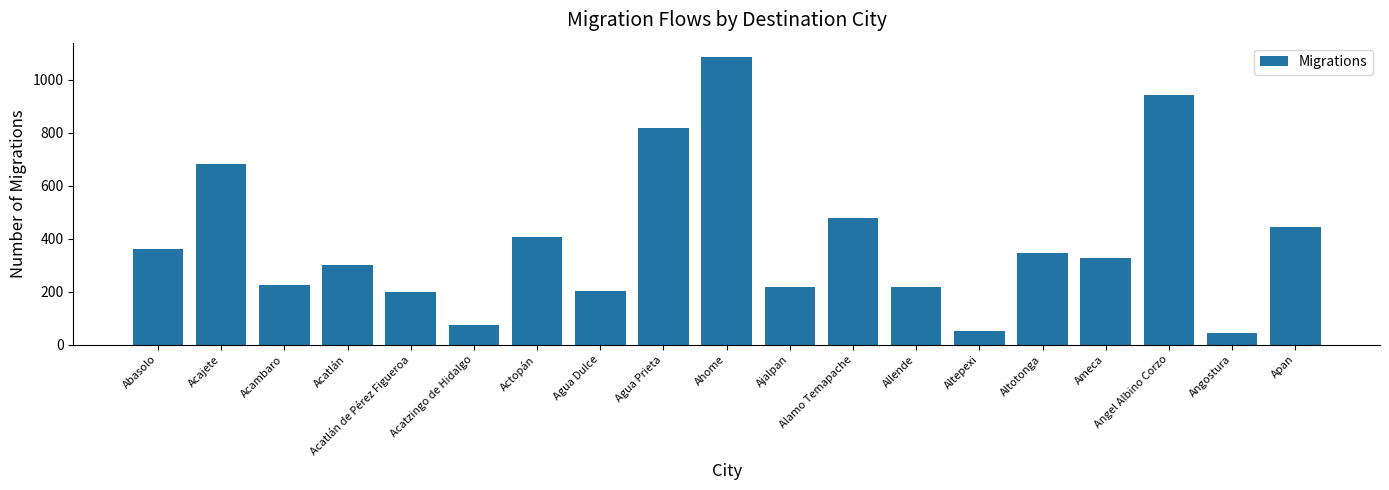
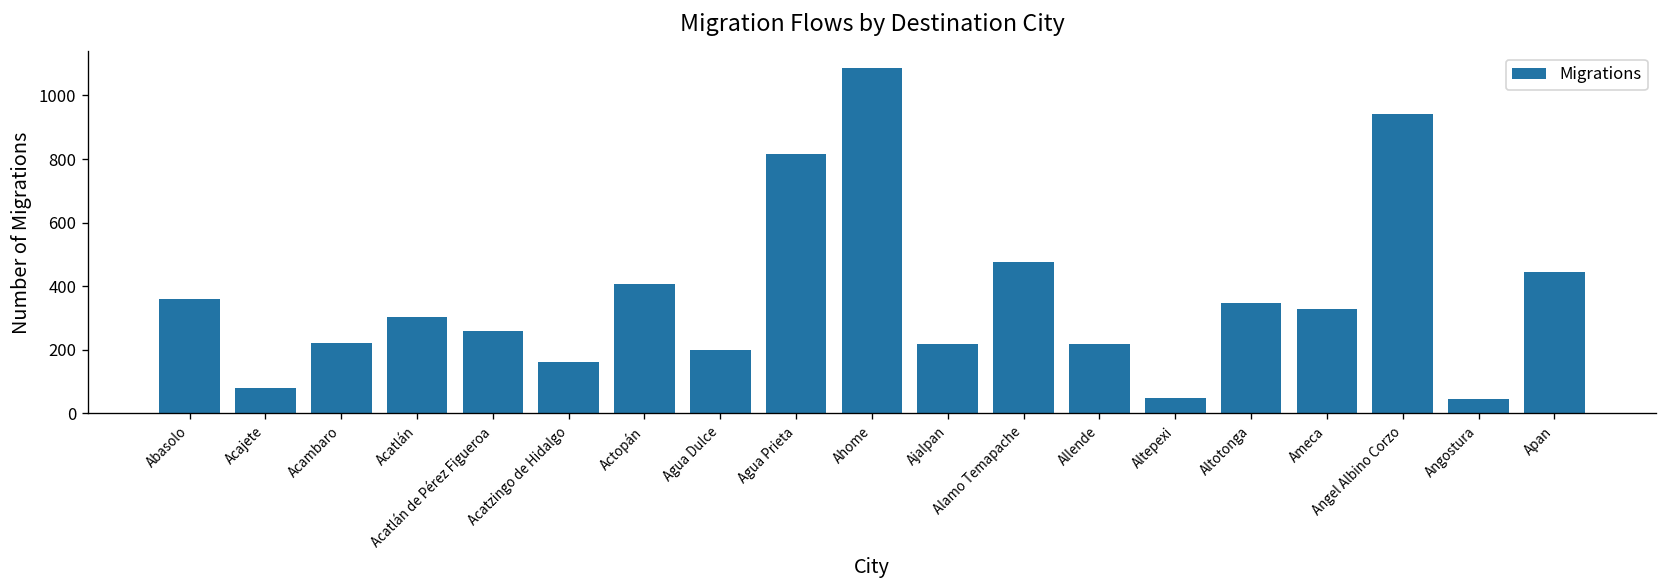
Acajete: 680 -> 80
Acatlán de Pérez Figueroa: 200 -> 260
Acatzingo de Hidalgo: 80 -> 160
